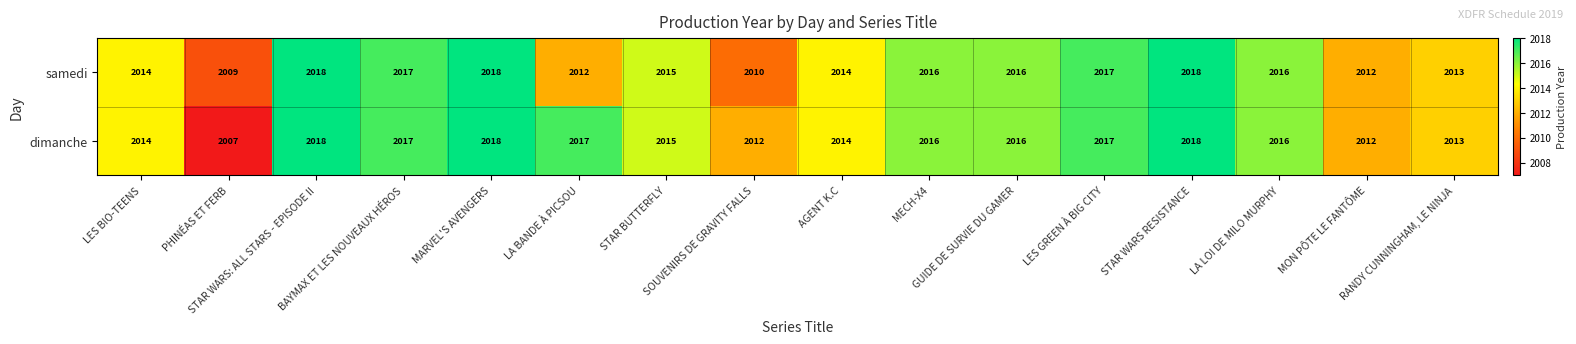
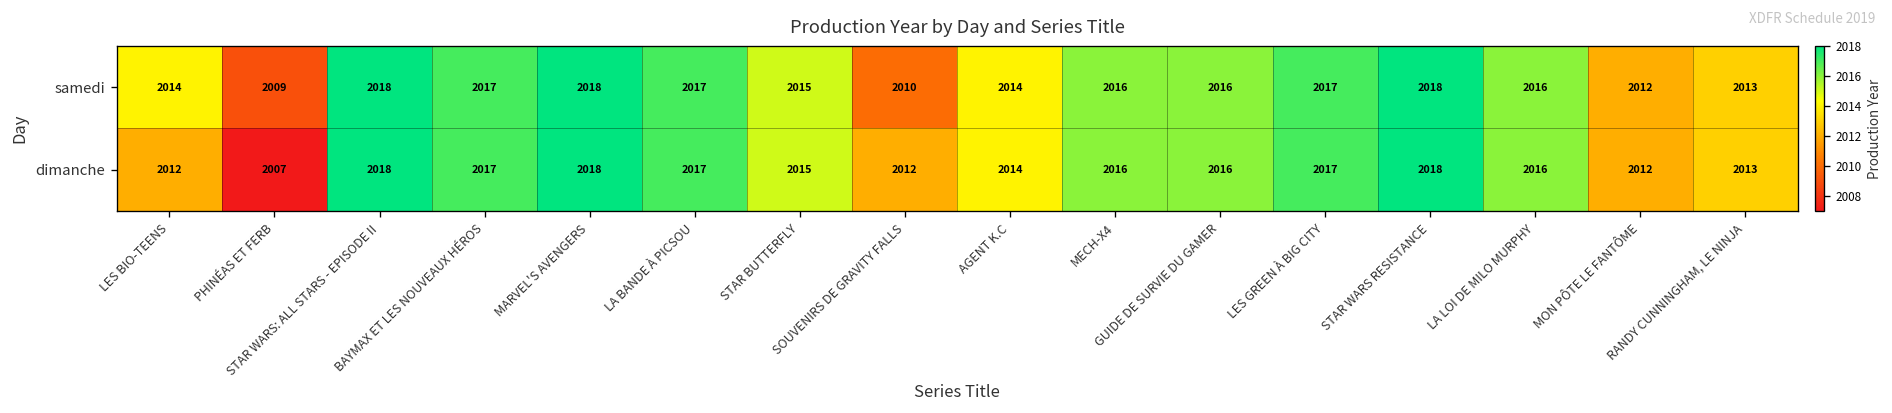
samedi, LA BANDE À PICSOU: 2012 -> 2017
dimanche, LES BIO-TEENS: 2014 -> 2012
